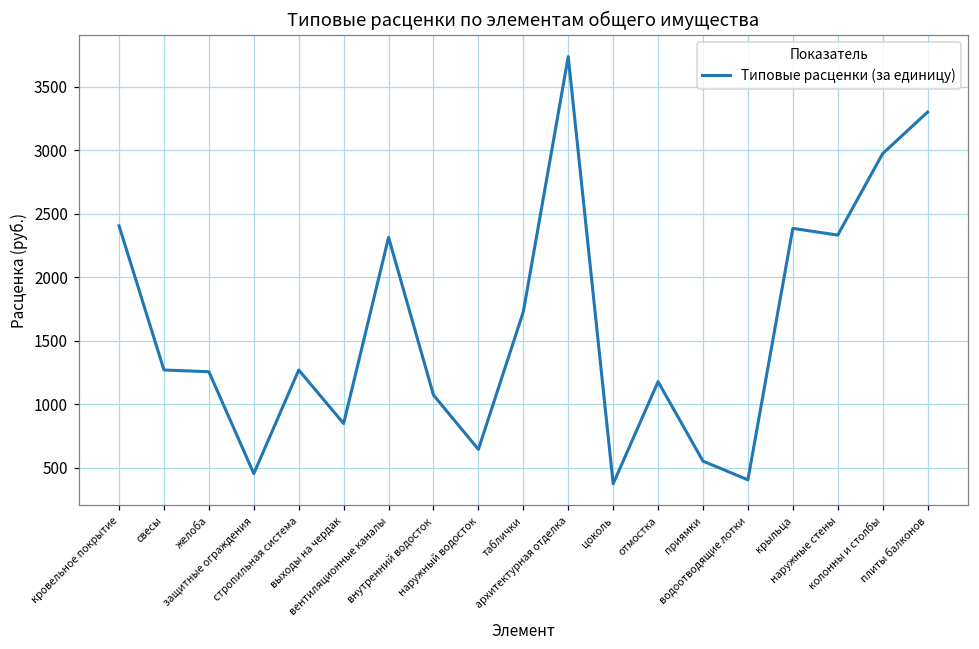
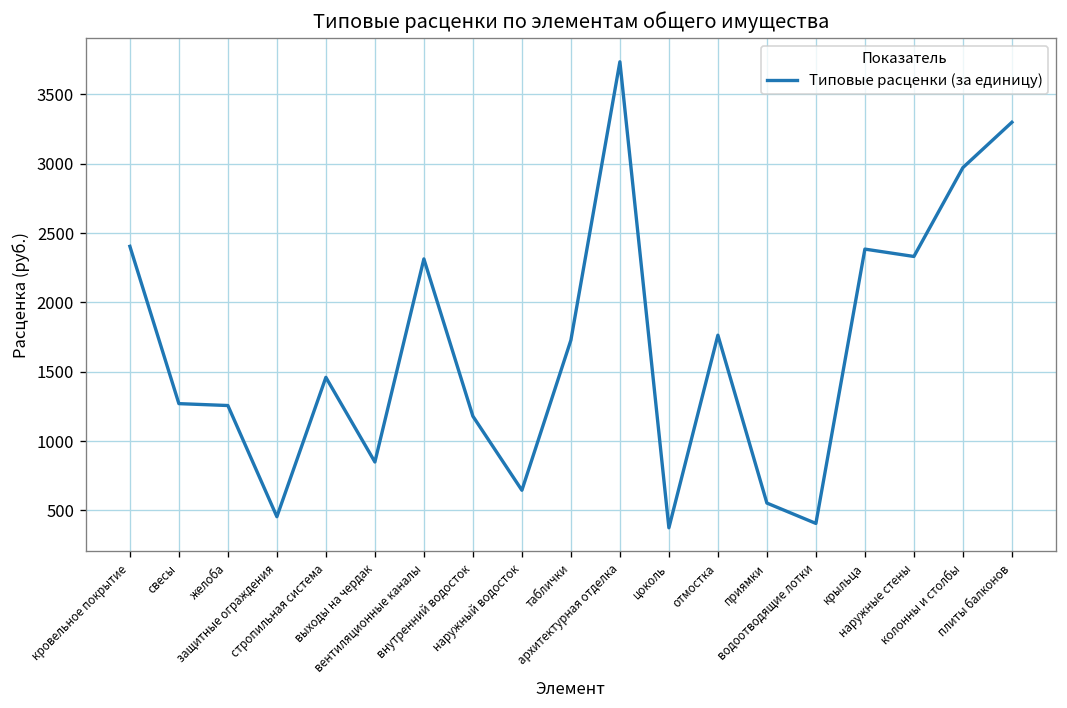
стропильная система: 1270 -> 1460
внутренний водосток: 1070 -> 1180
отмостка: 1180 -> 1760
